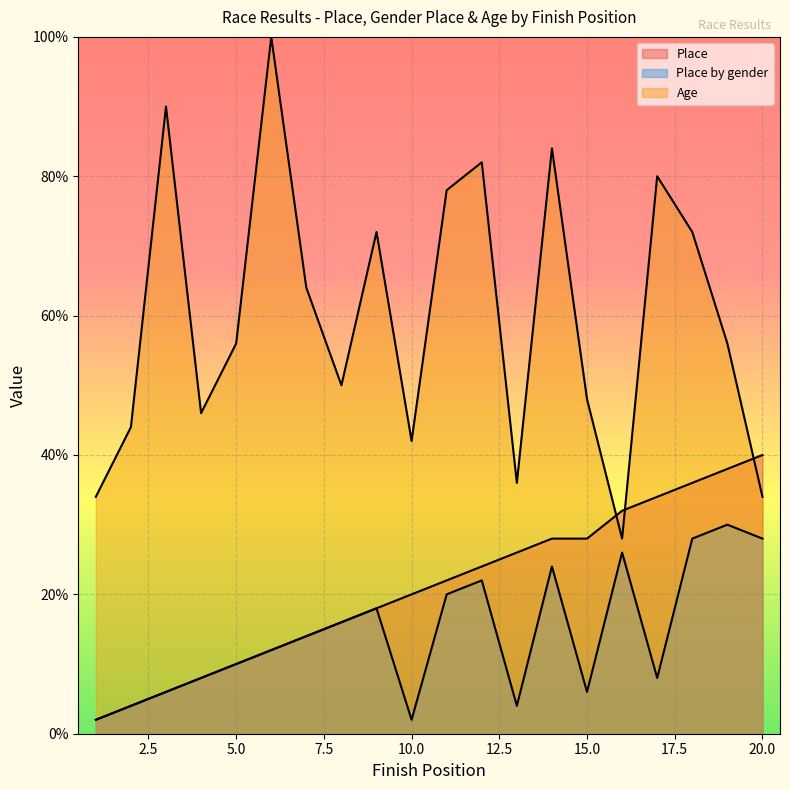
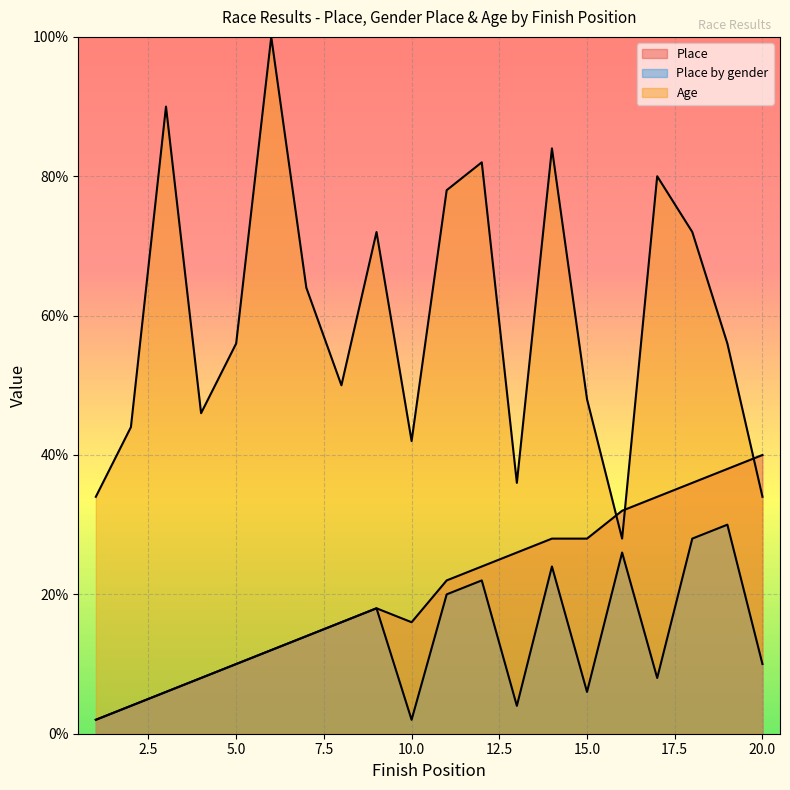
Place, 10.0: 20% -> 16%
Place by gender, 20.0: 28% -> 10%
